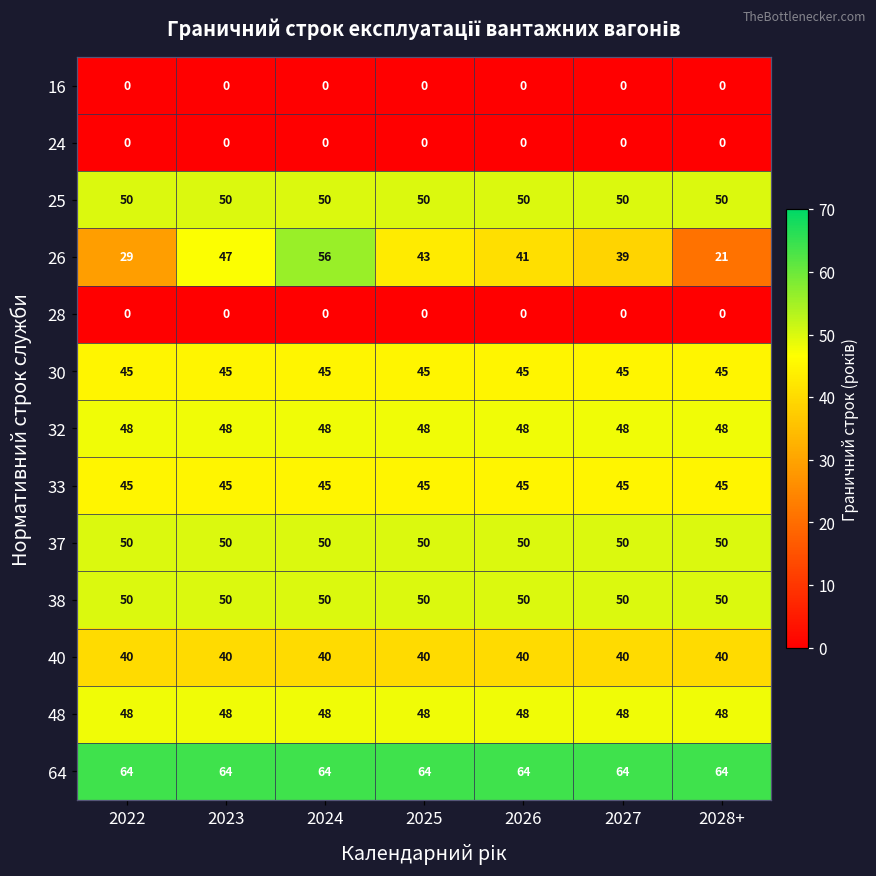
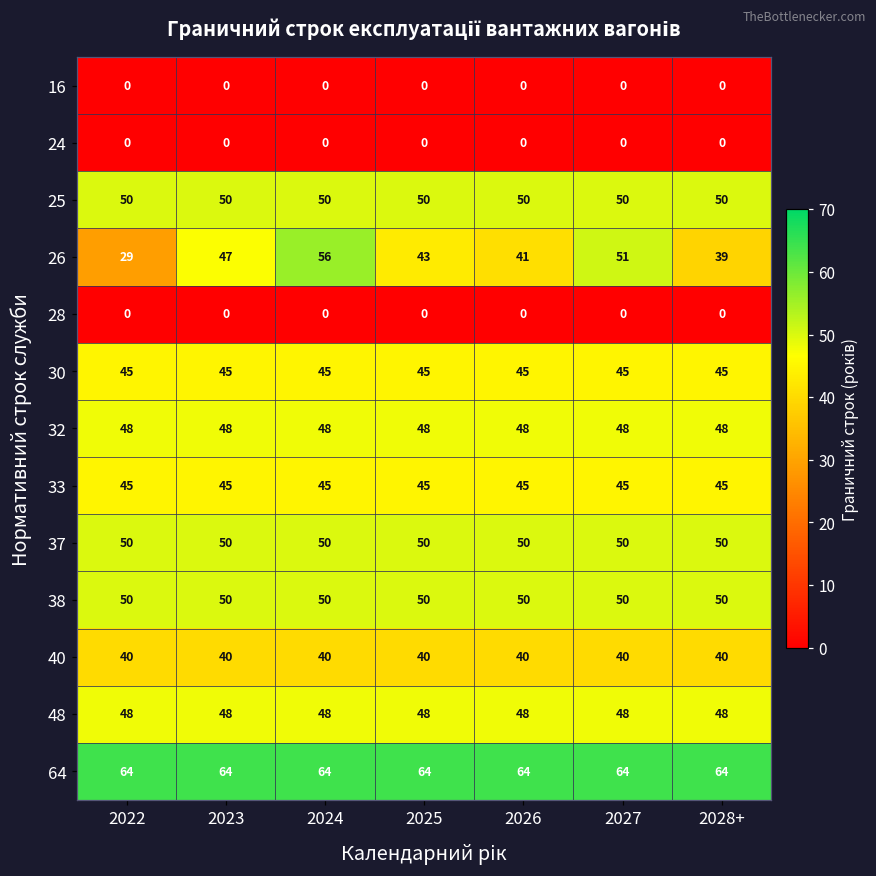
26, 2027: 39 -> 51
26, 2028+: 21 -> 39
